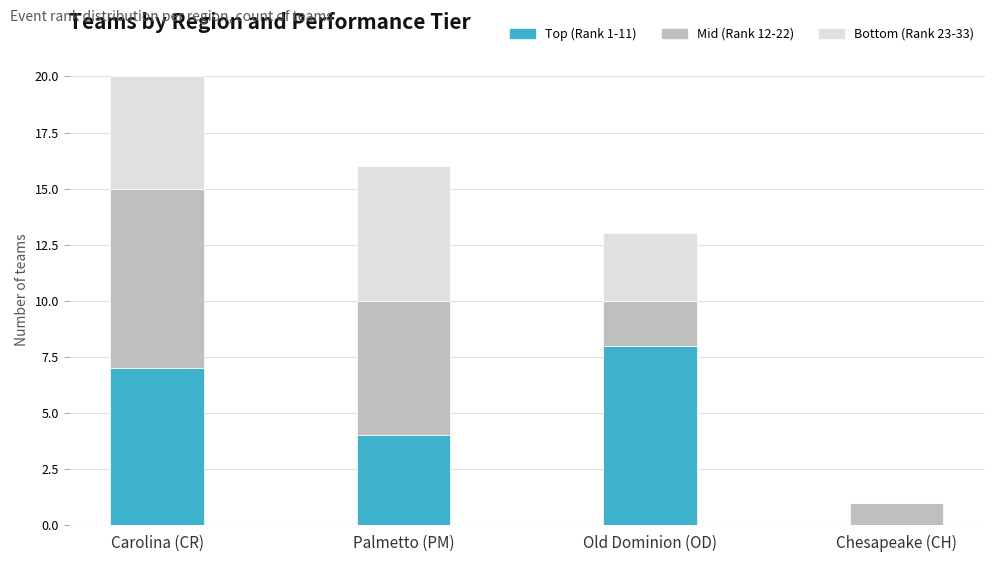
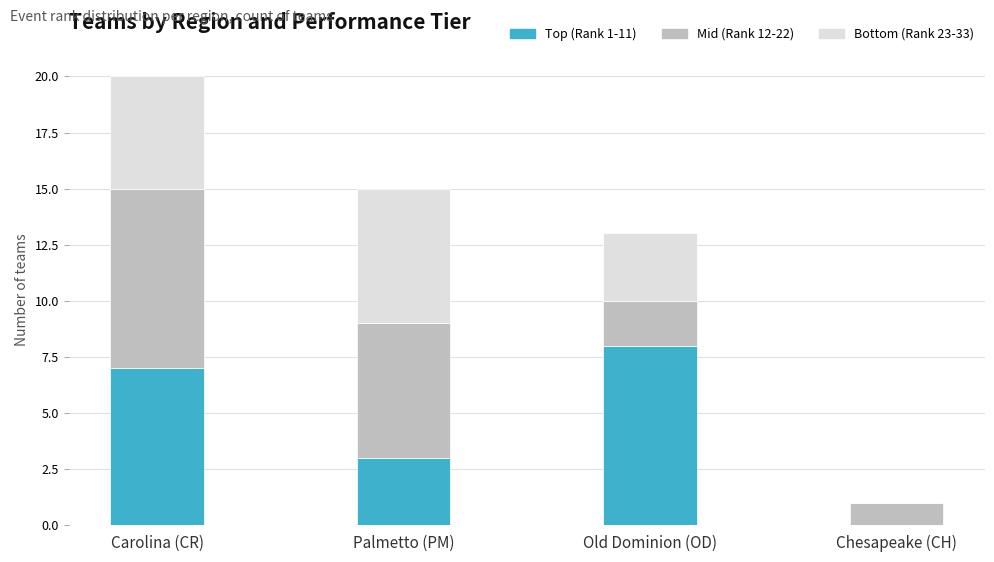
Top (Rank 1-11), Palmetto (PM): 4 -> 3
